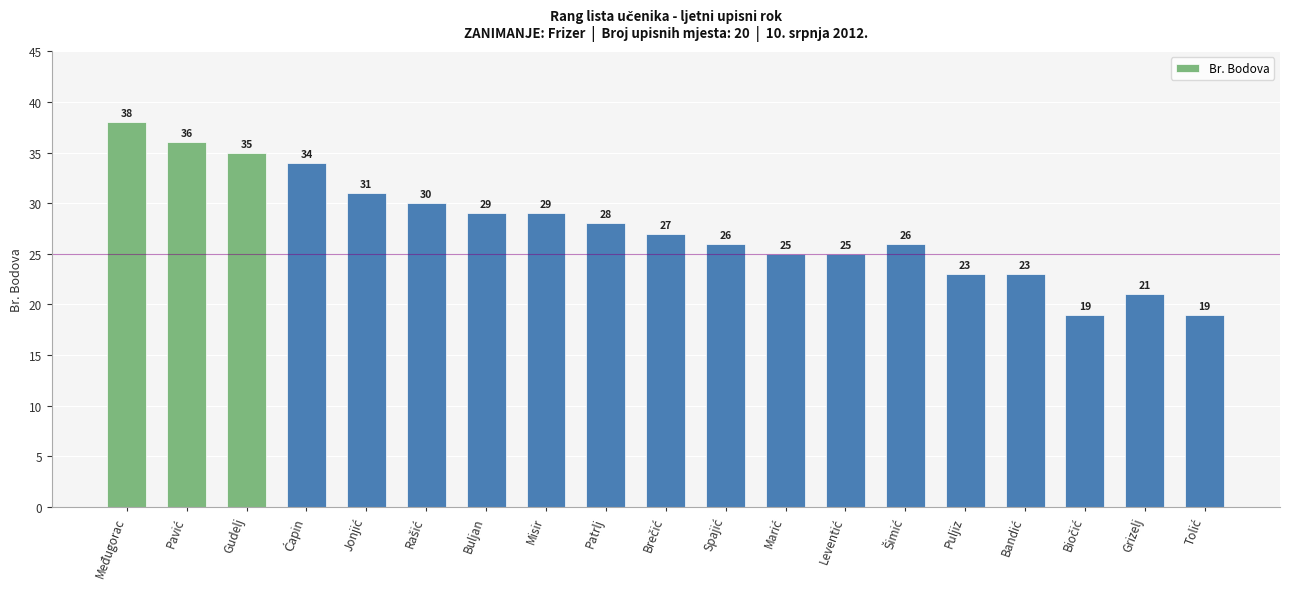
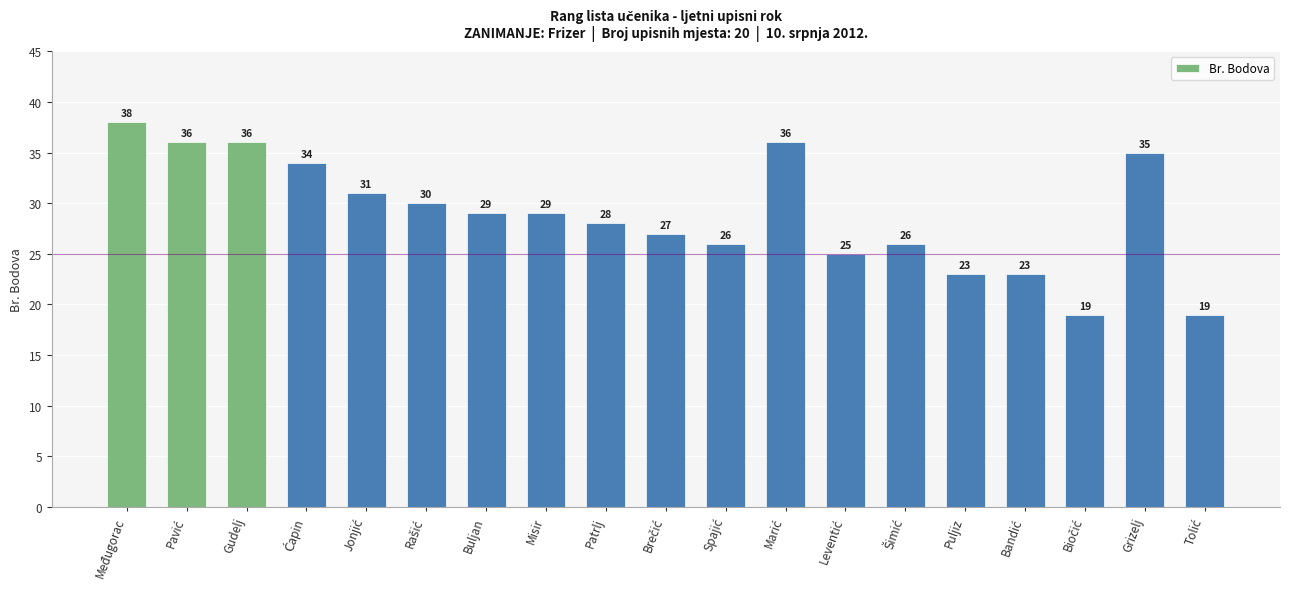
Gudelj: 35 -> 36
Marić: 25 -> 36
Grizelj: 21 -> 35
